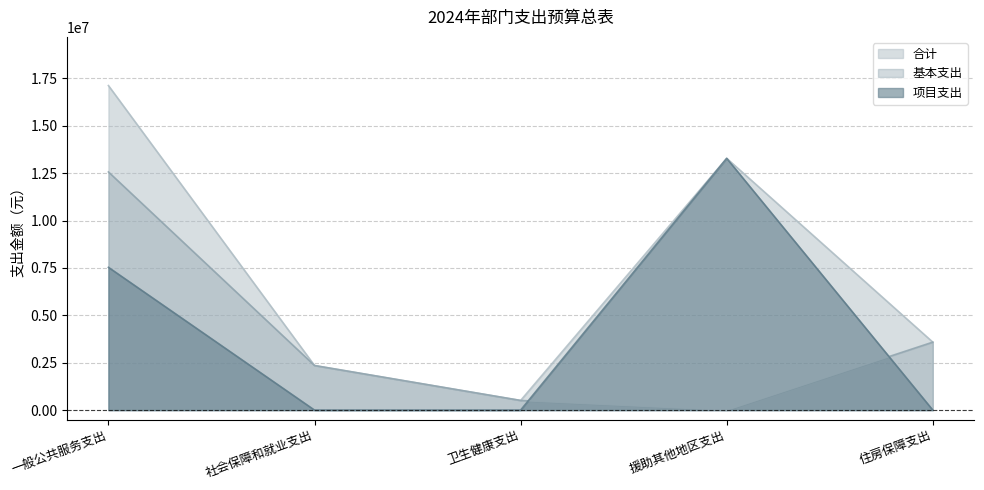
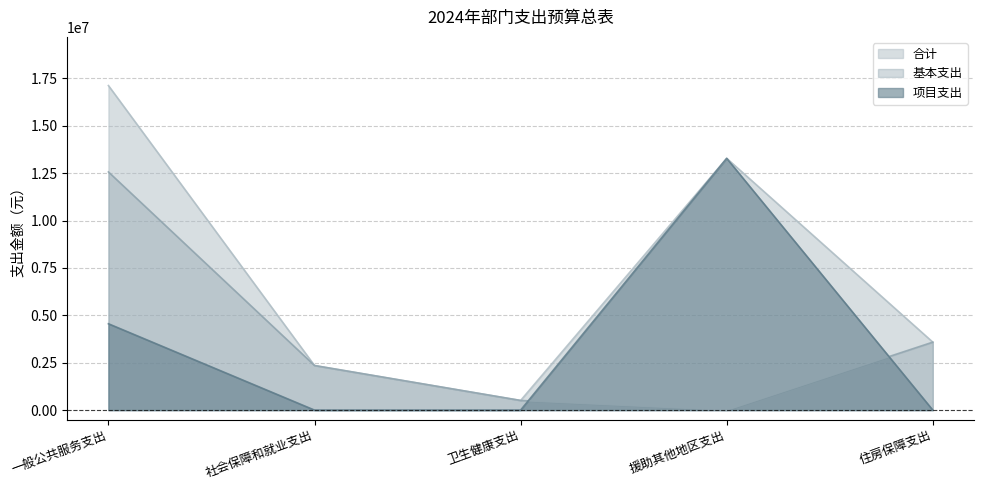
项目支出, 一般公共服务支出: 7500000 -> 4600000
